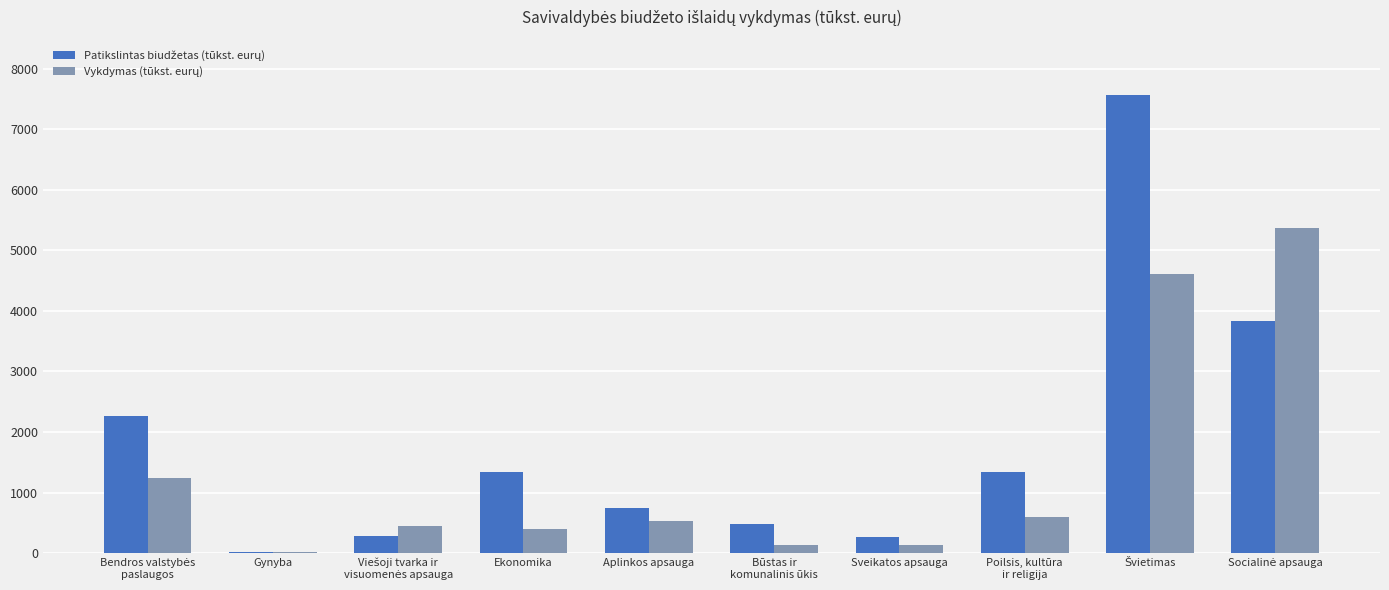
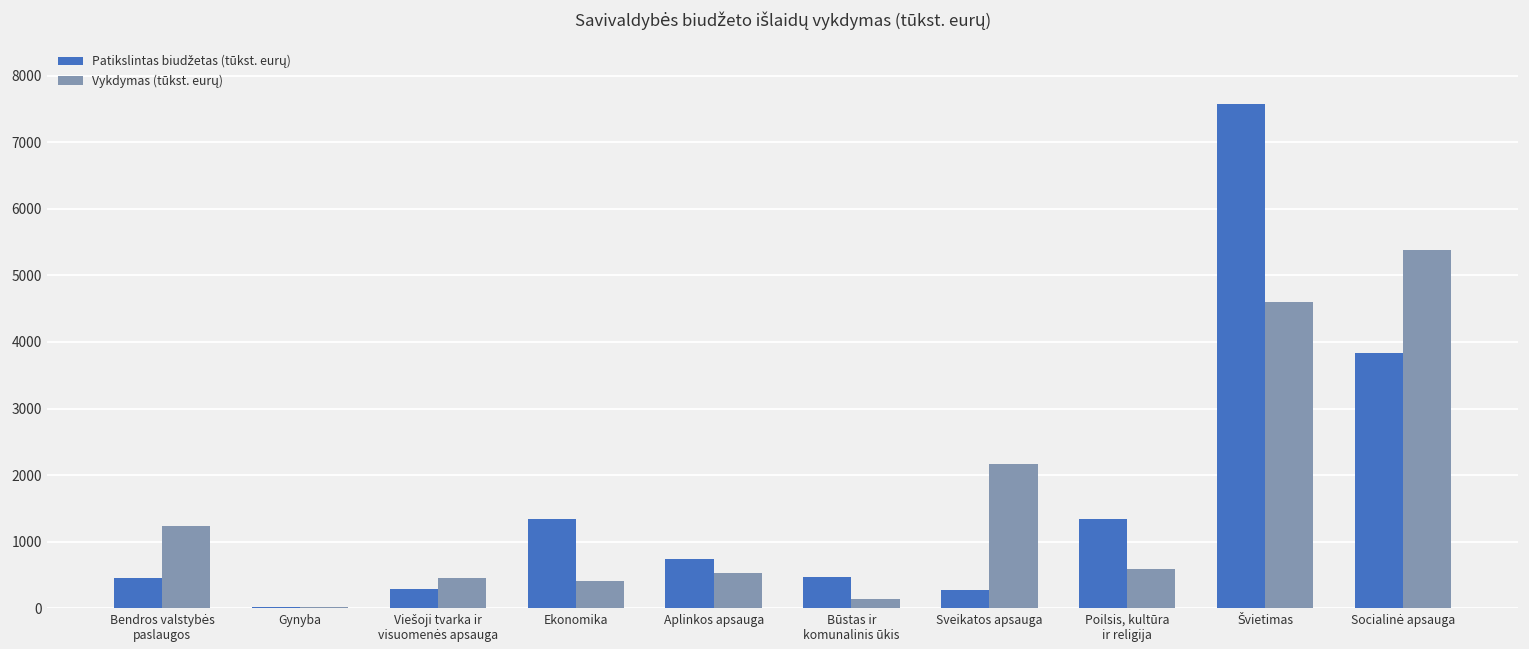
Patikslintas biudžetas (tūkst. eurų), Bendros valstybės paslaugos: 2300 -> 500
Vykdymas (tūkst. eurų), Sveikatos apsauga: 100 -> 2200
